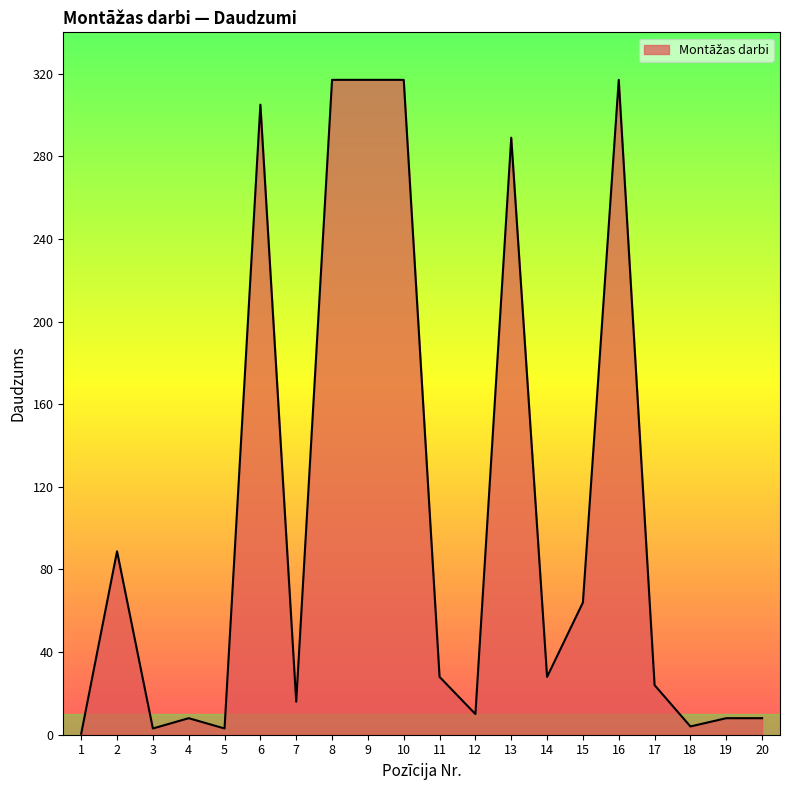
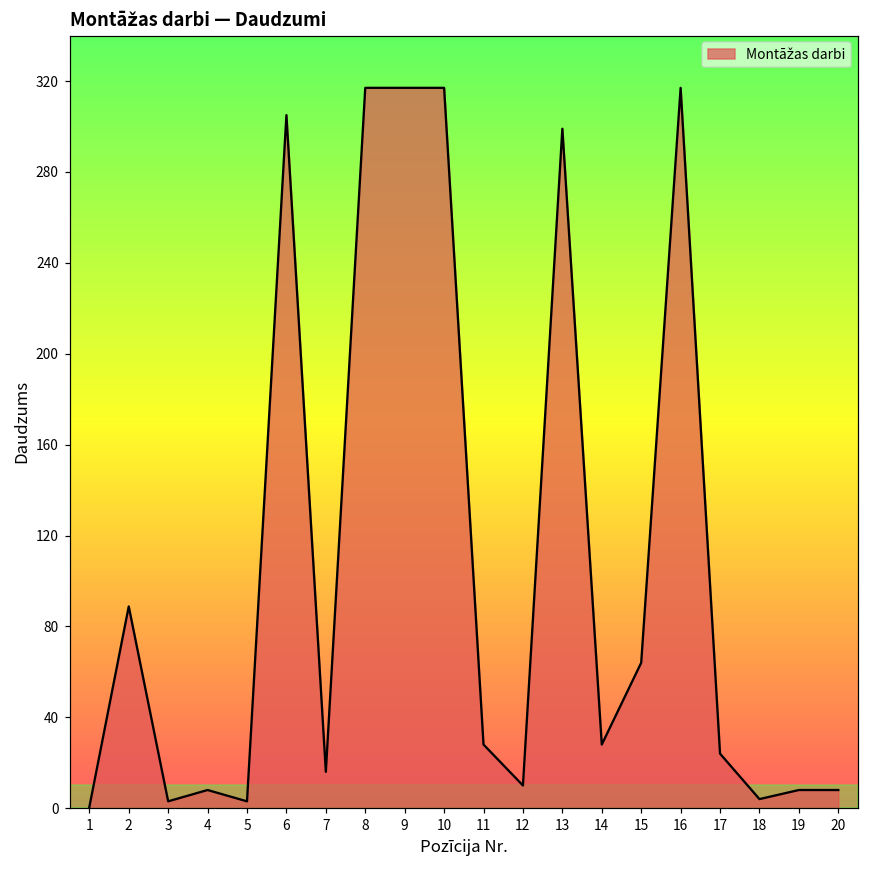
13: 289 -> 299
